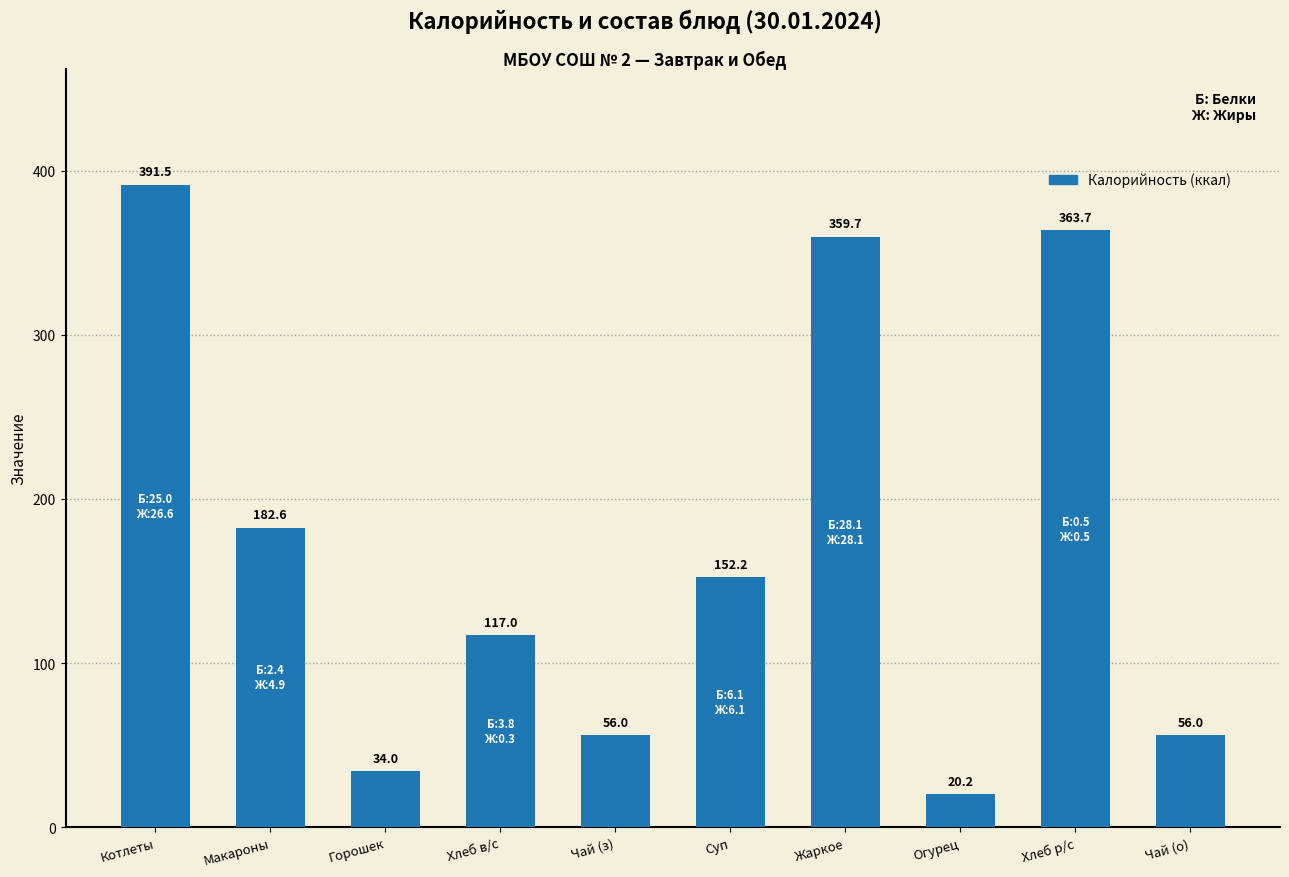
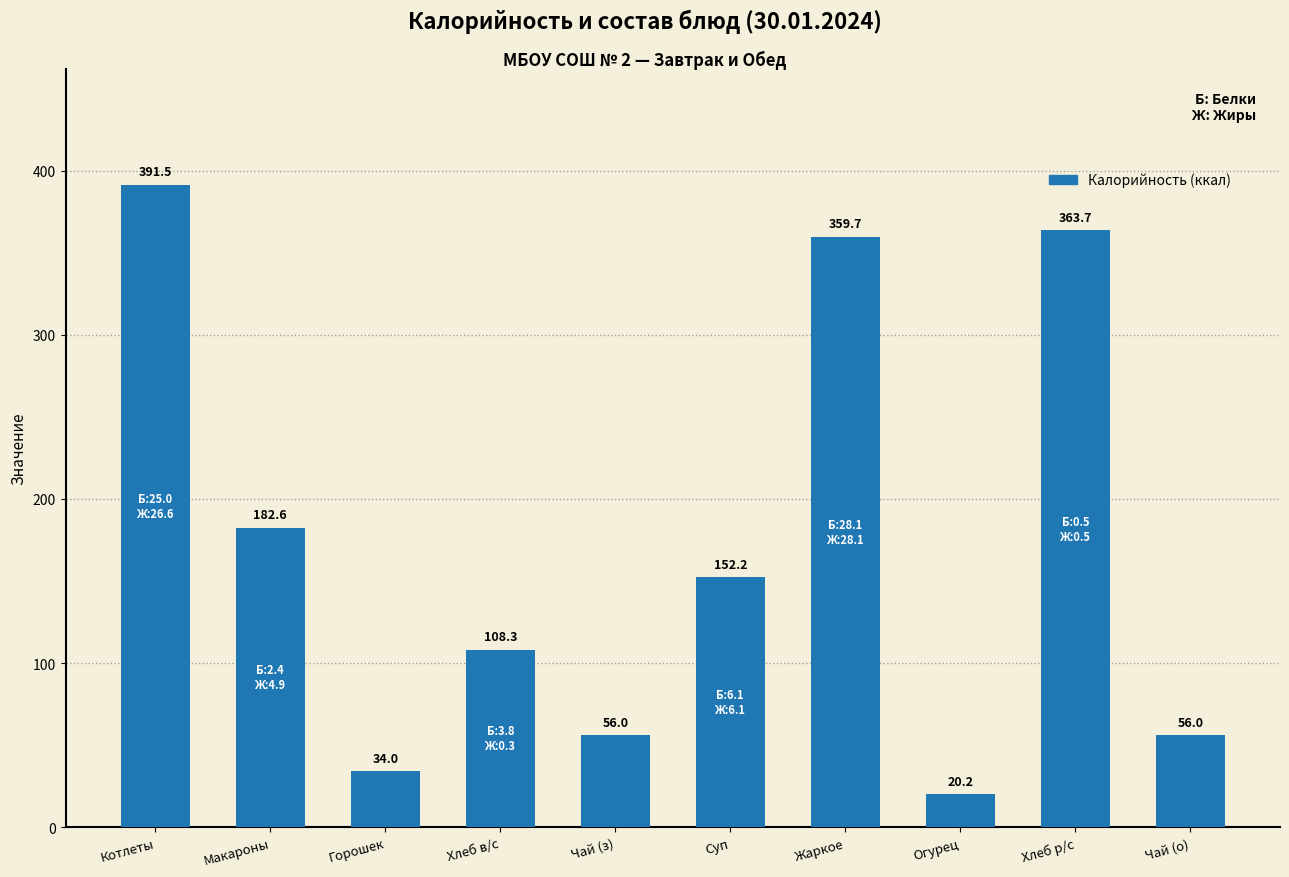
Хлеб в/с: 117.0 -> 108.3
